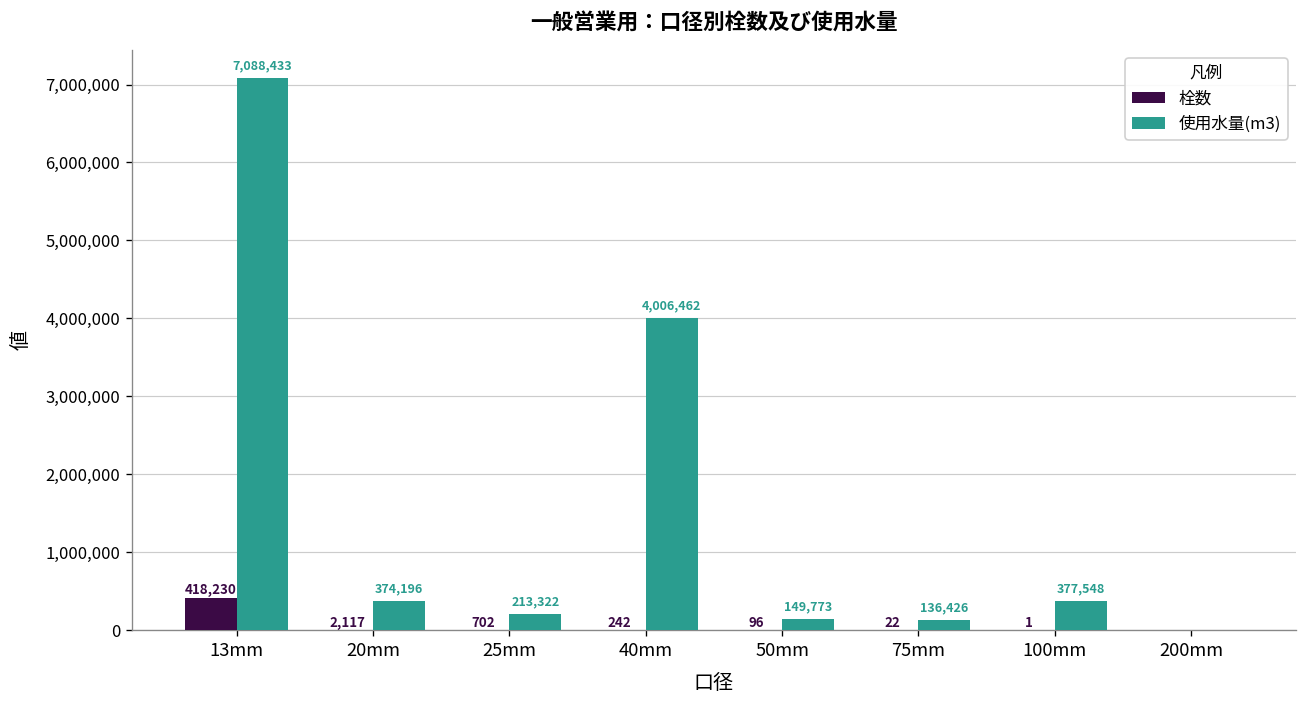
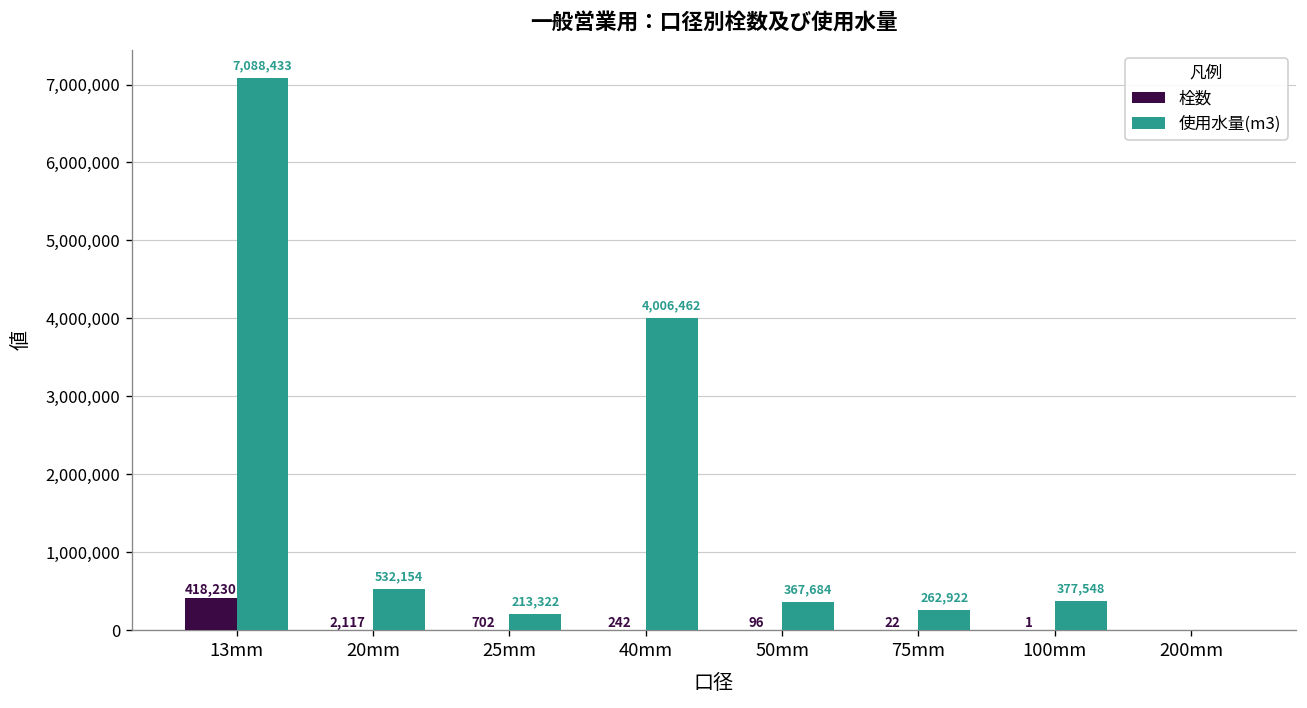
使用水量(m3), 20mm: 374,196 -> 532,154
使用水量(m3), 50mm: 149,773 -> 367,684
使用水量(m3), 75mm: 136,426 -> 262,922
